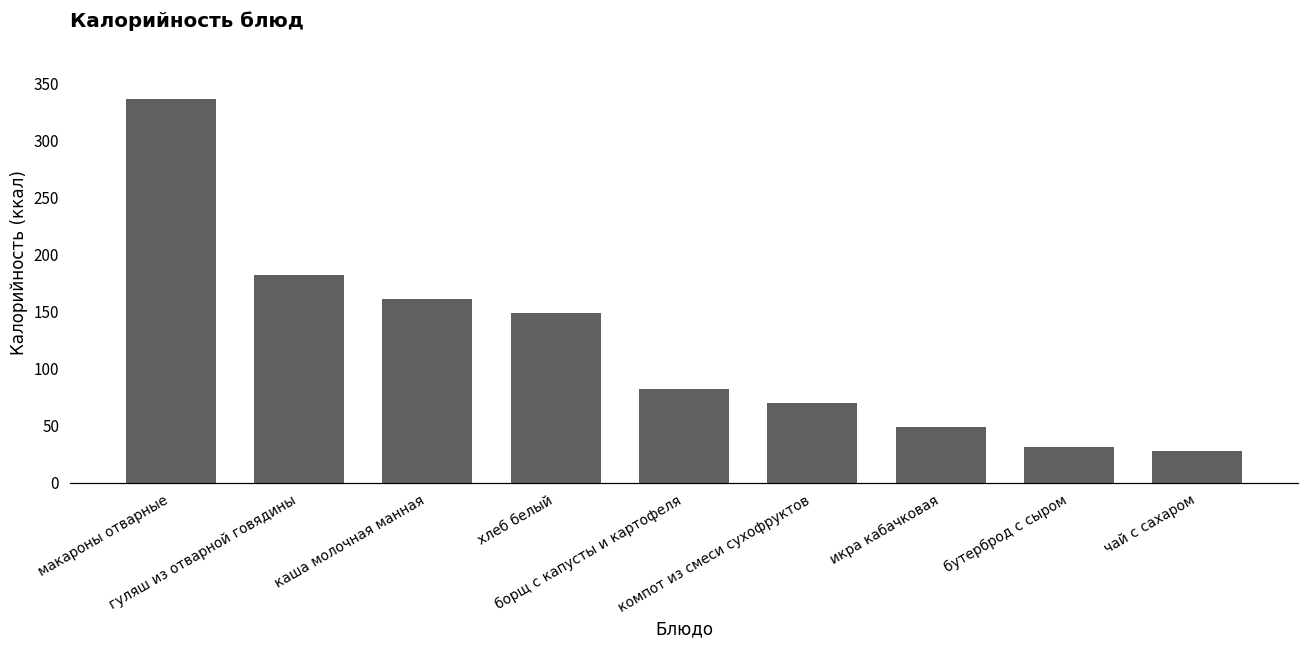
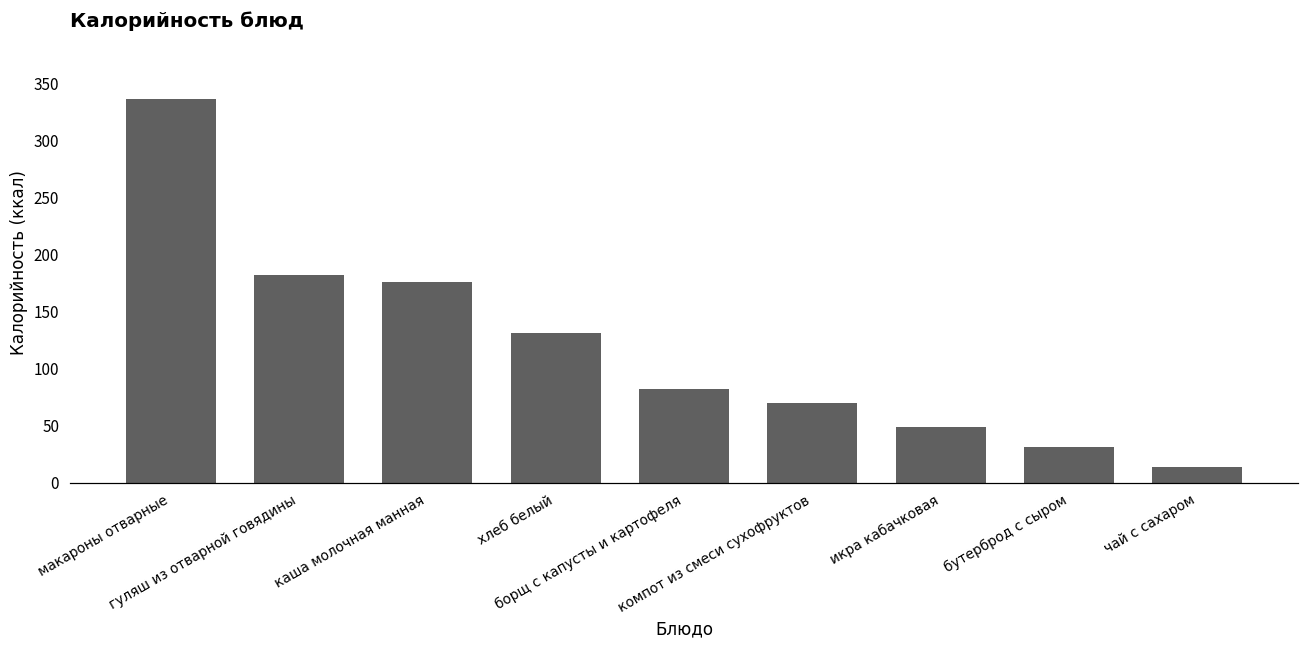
каша молочная манная: 161 -> 176
хлеб белый: 149 -> 131
чай с сахаром: 28 -> 14
